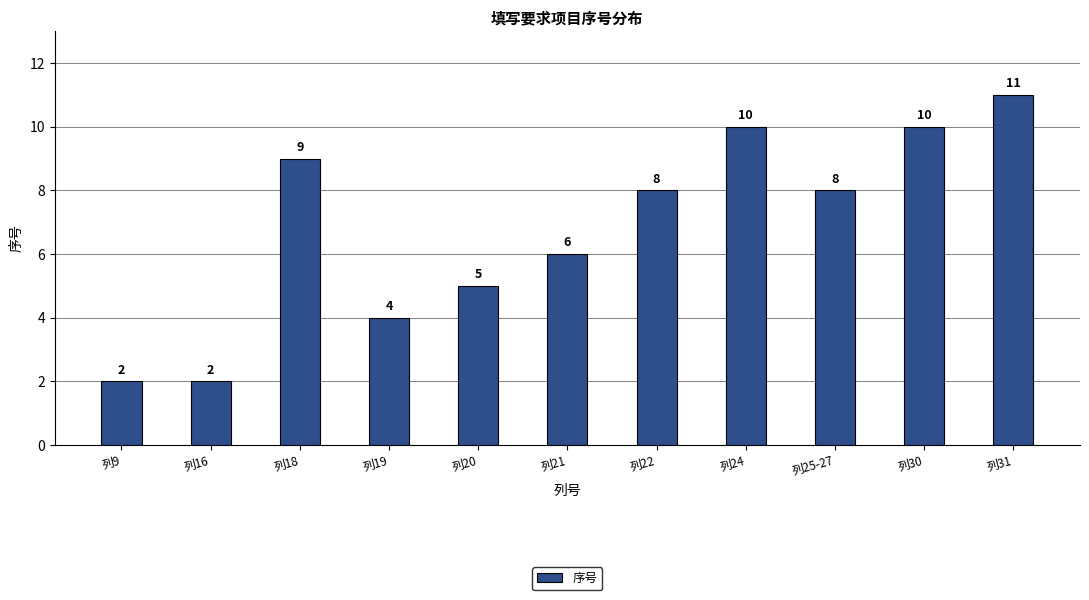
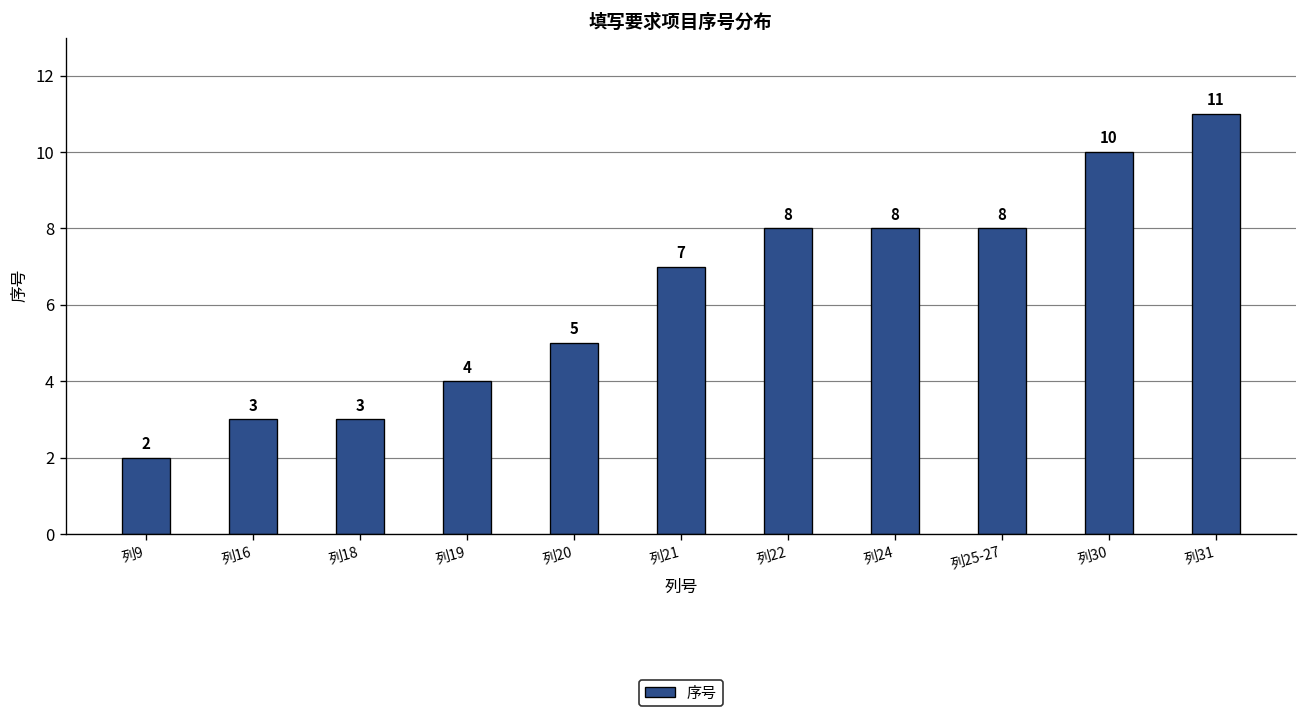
列16: 2 -> 3
列18: 9 -> 3
列21: 6 -> 7
列24: 10 -> 8
